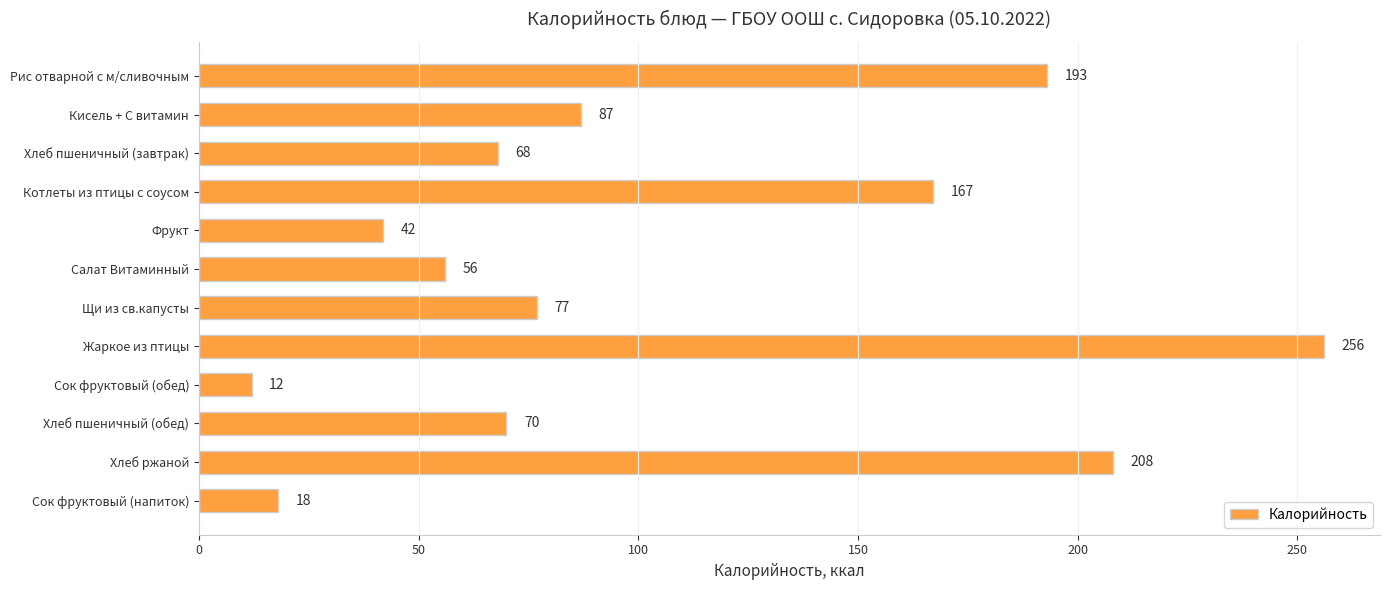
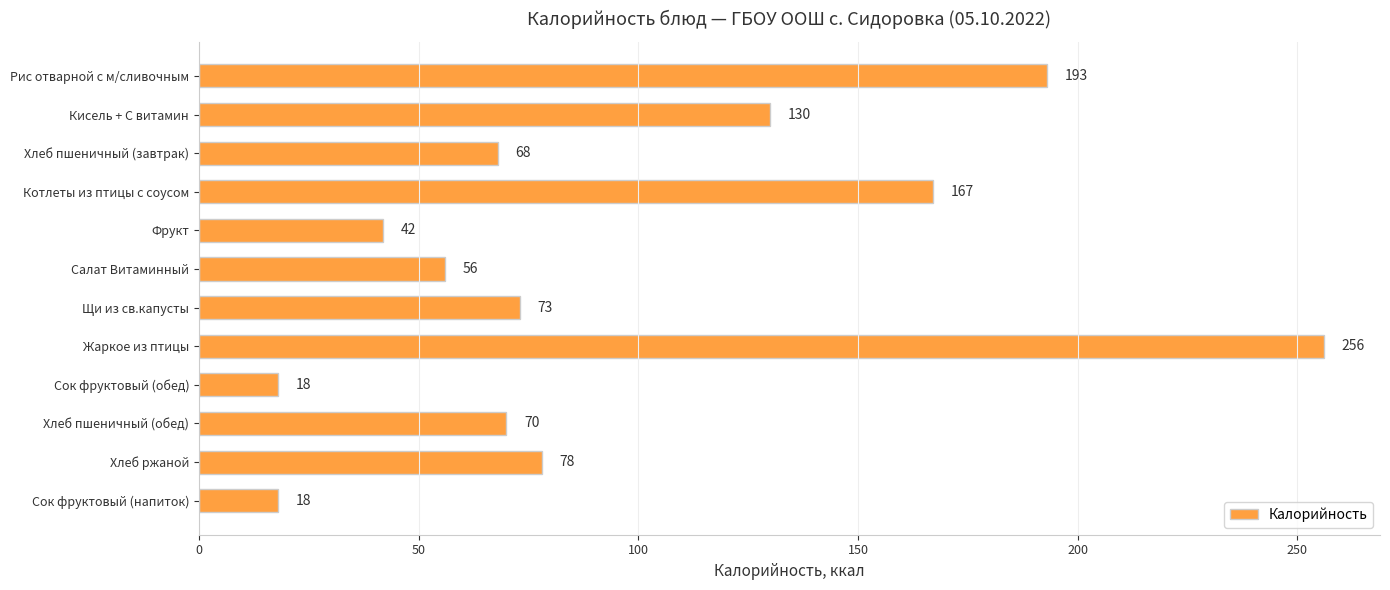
Кисель + С витамин: 87 -> 130
Щи из св.капусты: 77 -> 73
Сок фруктовый (обед): 12 -> 18
Хлеб ржаной: 208 -> 78
